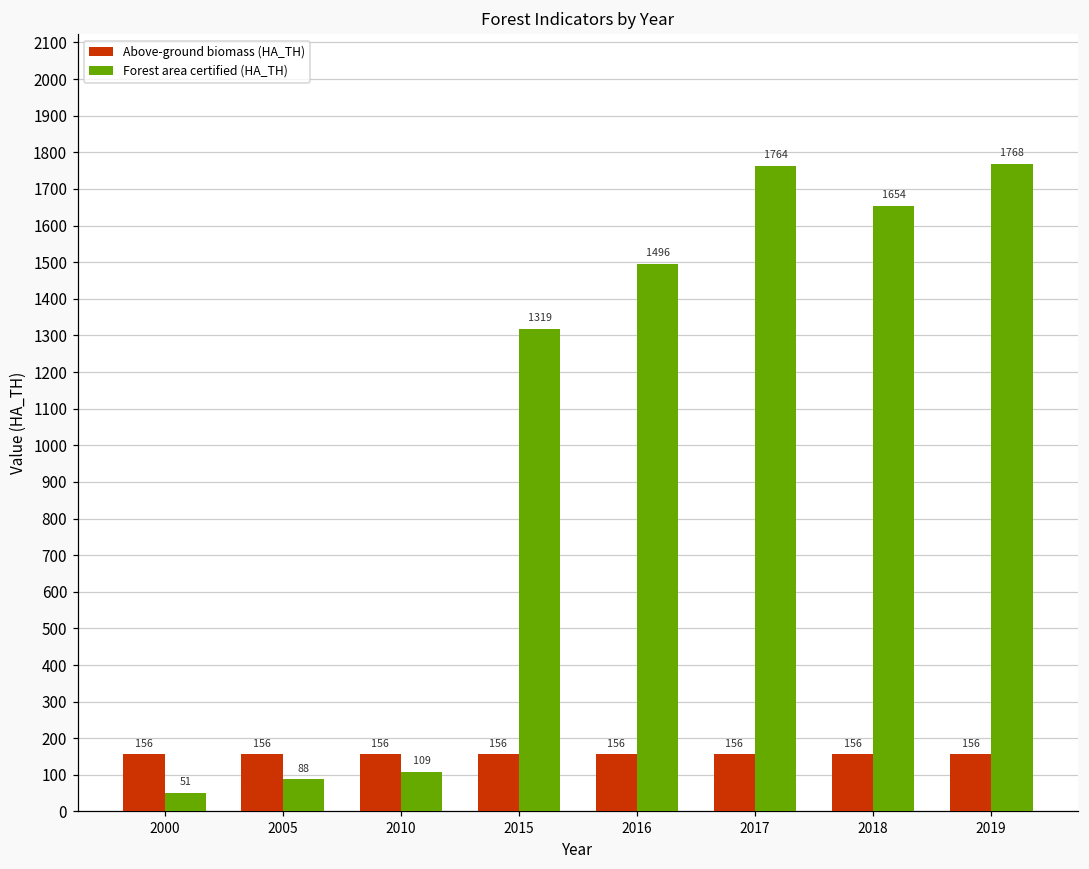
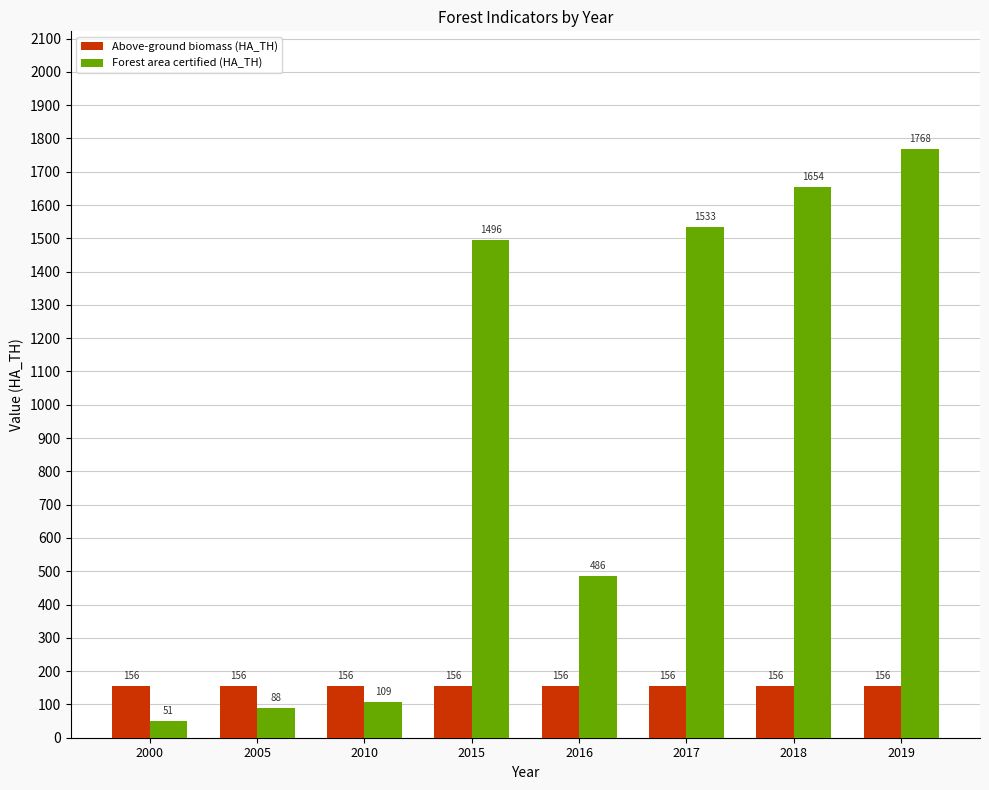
Forest area certified (HA_TH), 2015: 1319 -> 1496
Forest area certified (HA_TH), 2016: 1496 -> 486
Forest area certified (HA_TH), 2017: 1764 -> 1533
